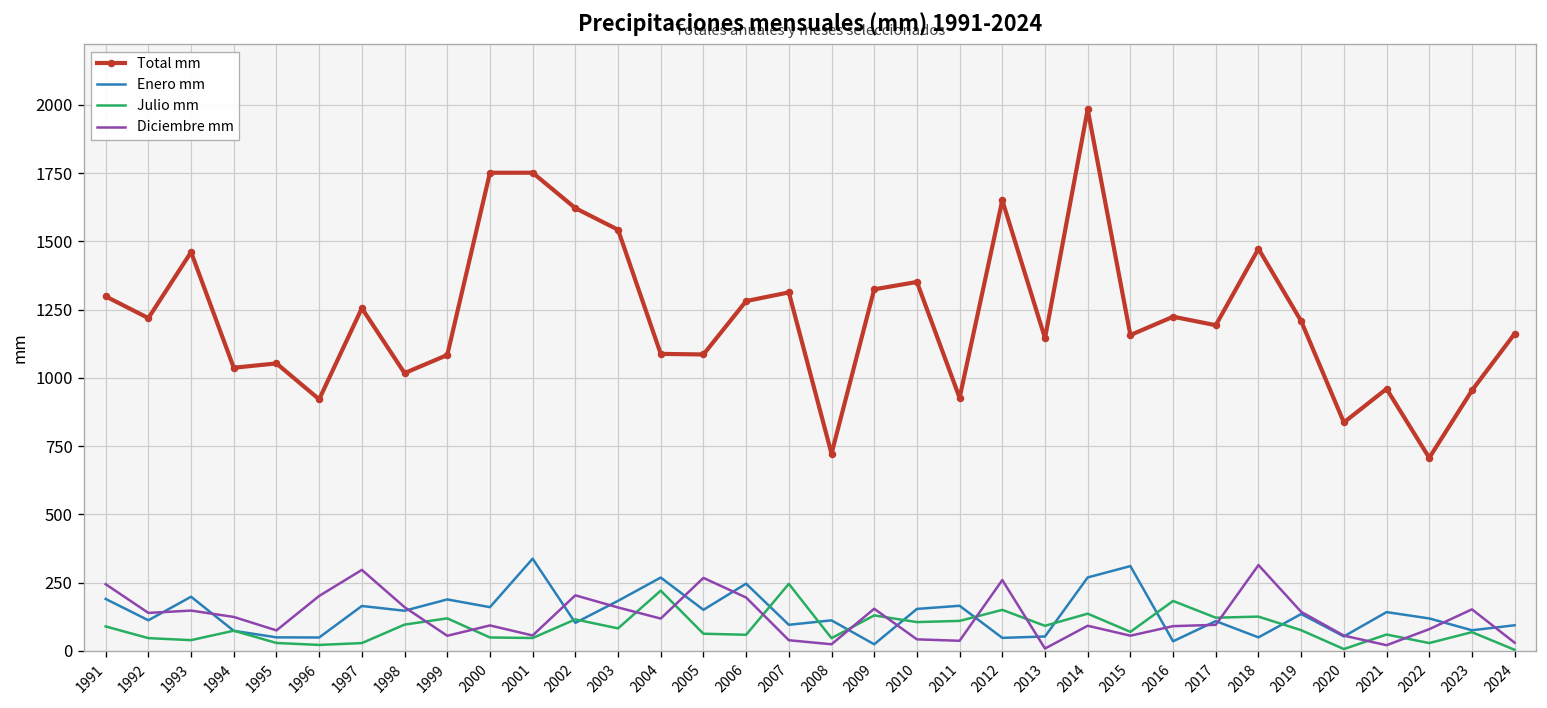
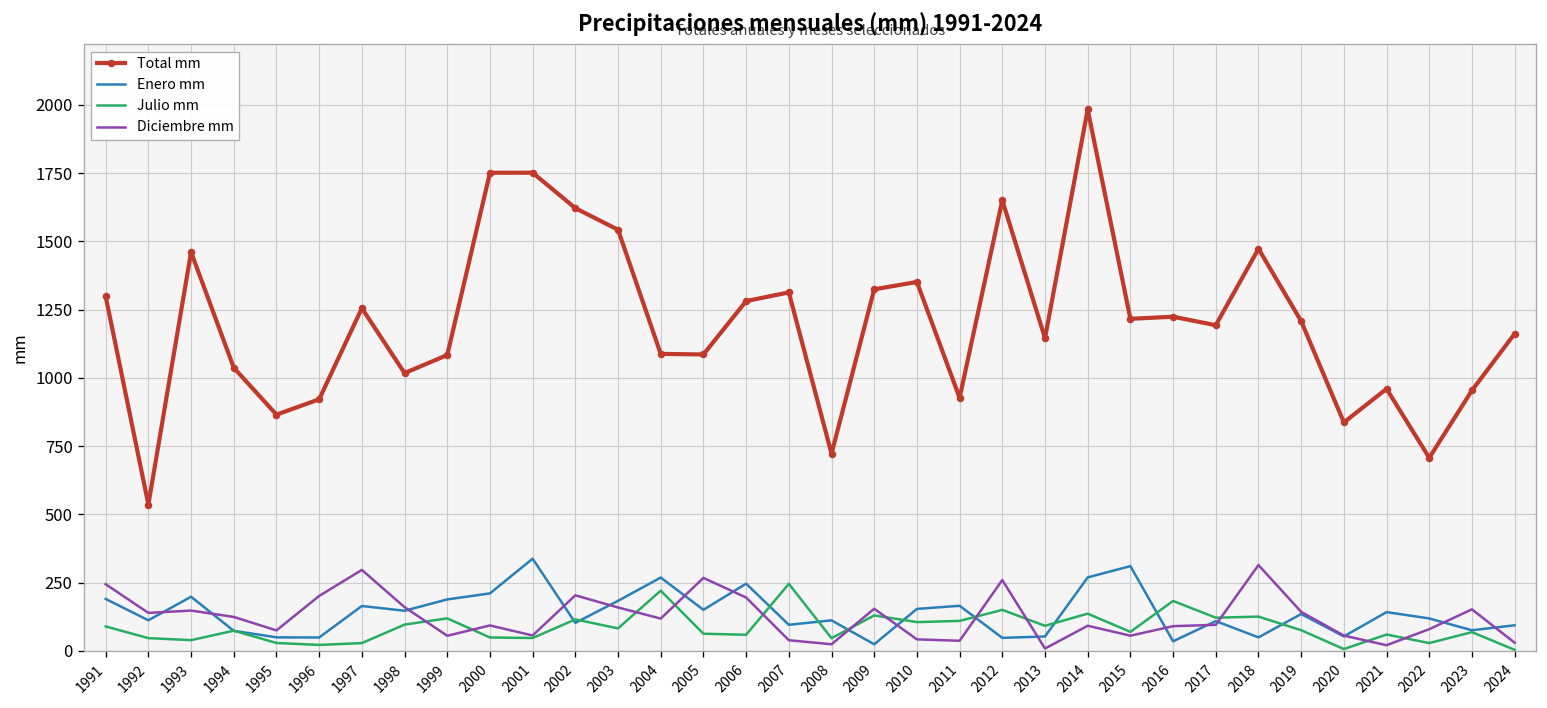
Total mm, 1992: 1220 -> 540
Total mm, 1995: 1050 -> 870
Enero mm, 2000: 160 -> 210
Total mm, 2015: 1160 -> 1220
